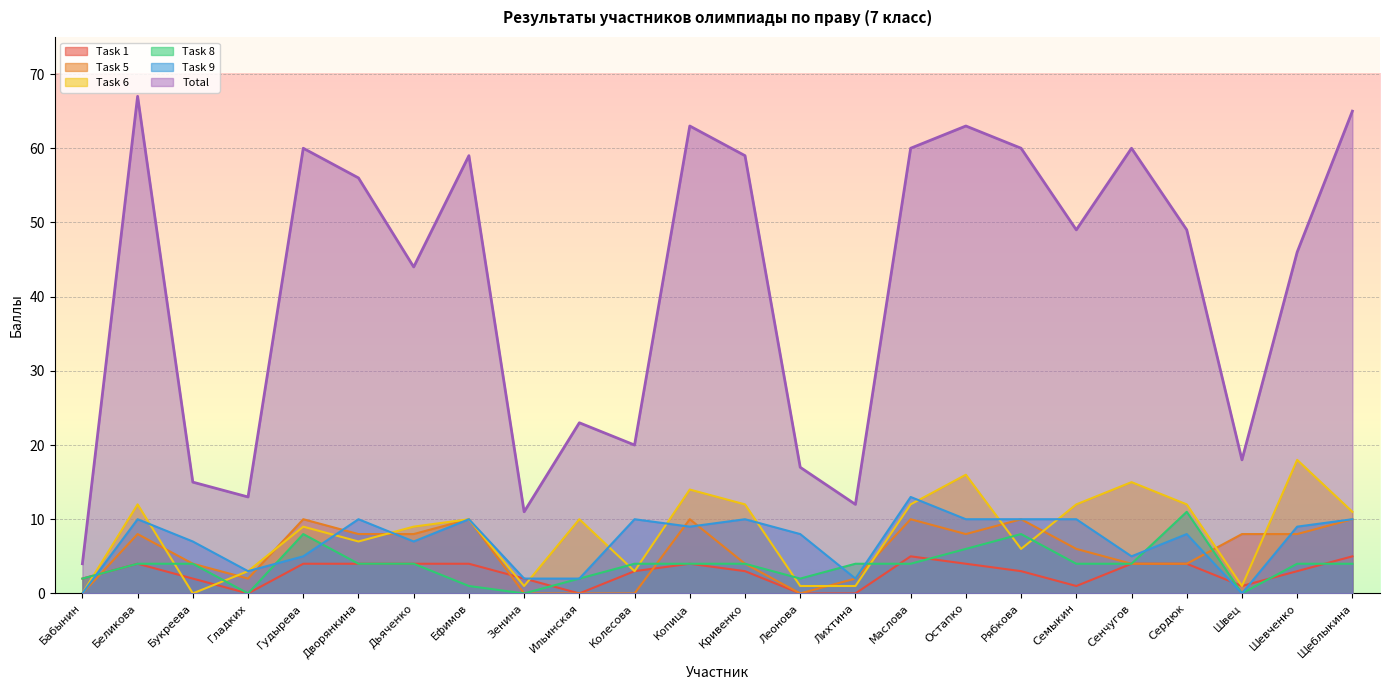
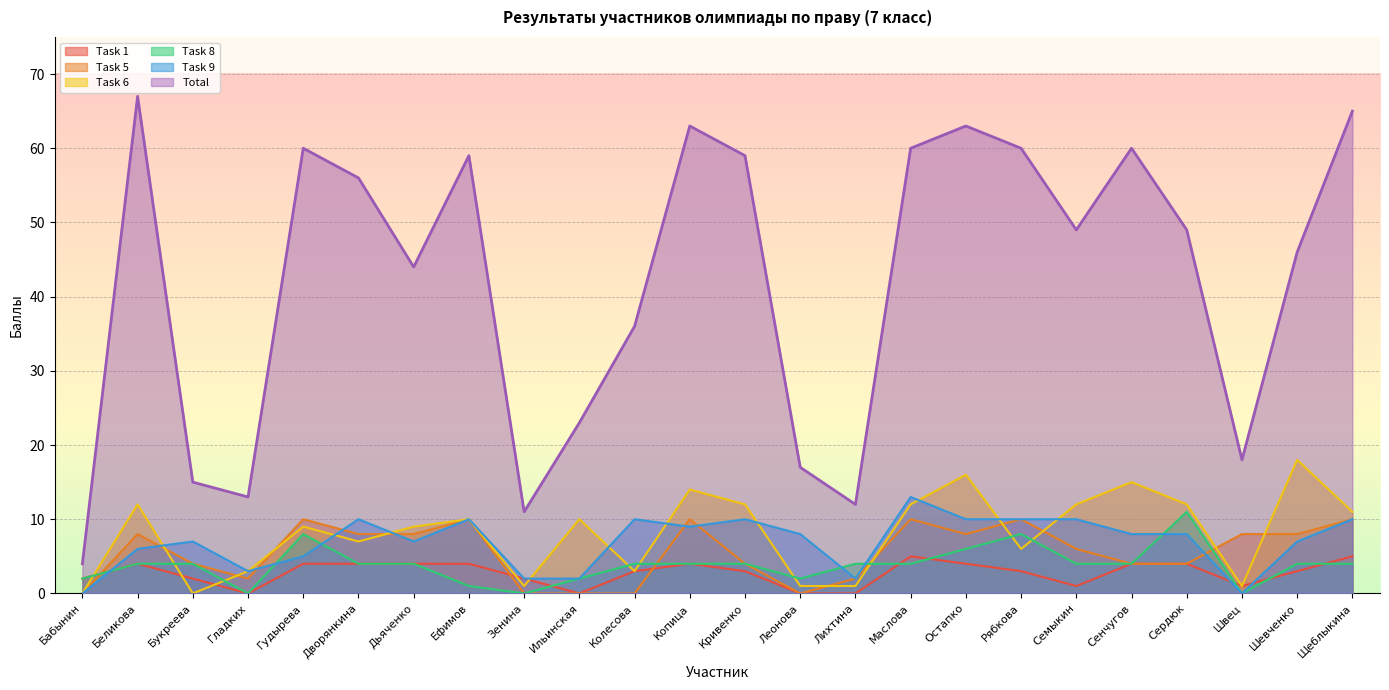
Task 9, Беликова: 10 -> 6
Total, Колесова: 20 -> 36
Task 9, Сенчугов: 5 -> 8
Task 9, Шевченко: 9 -> 7
